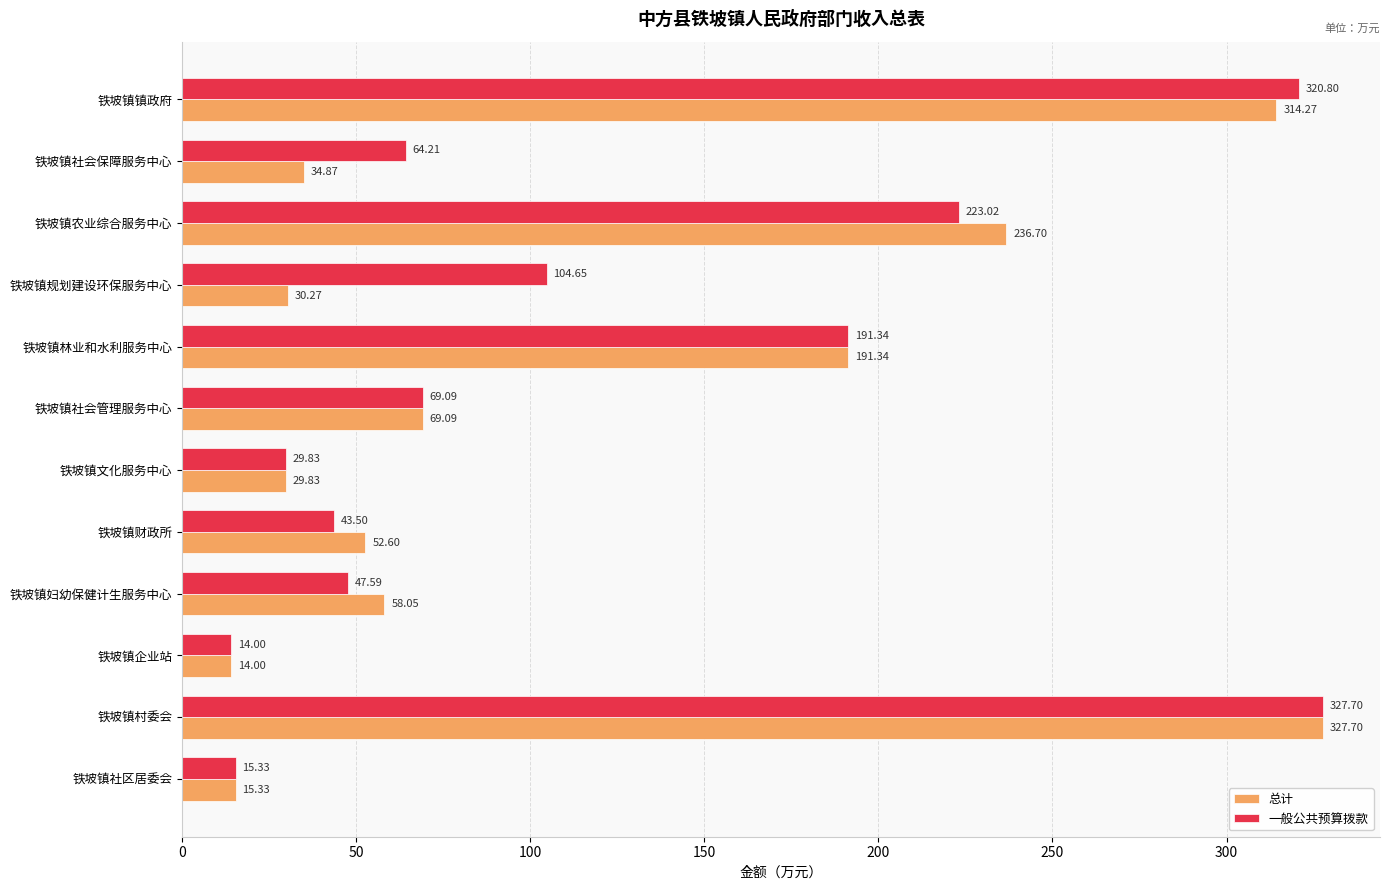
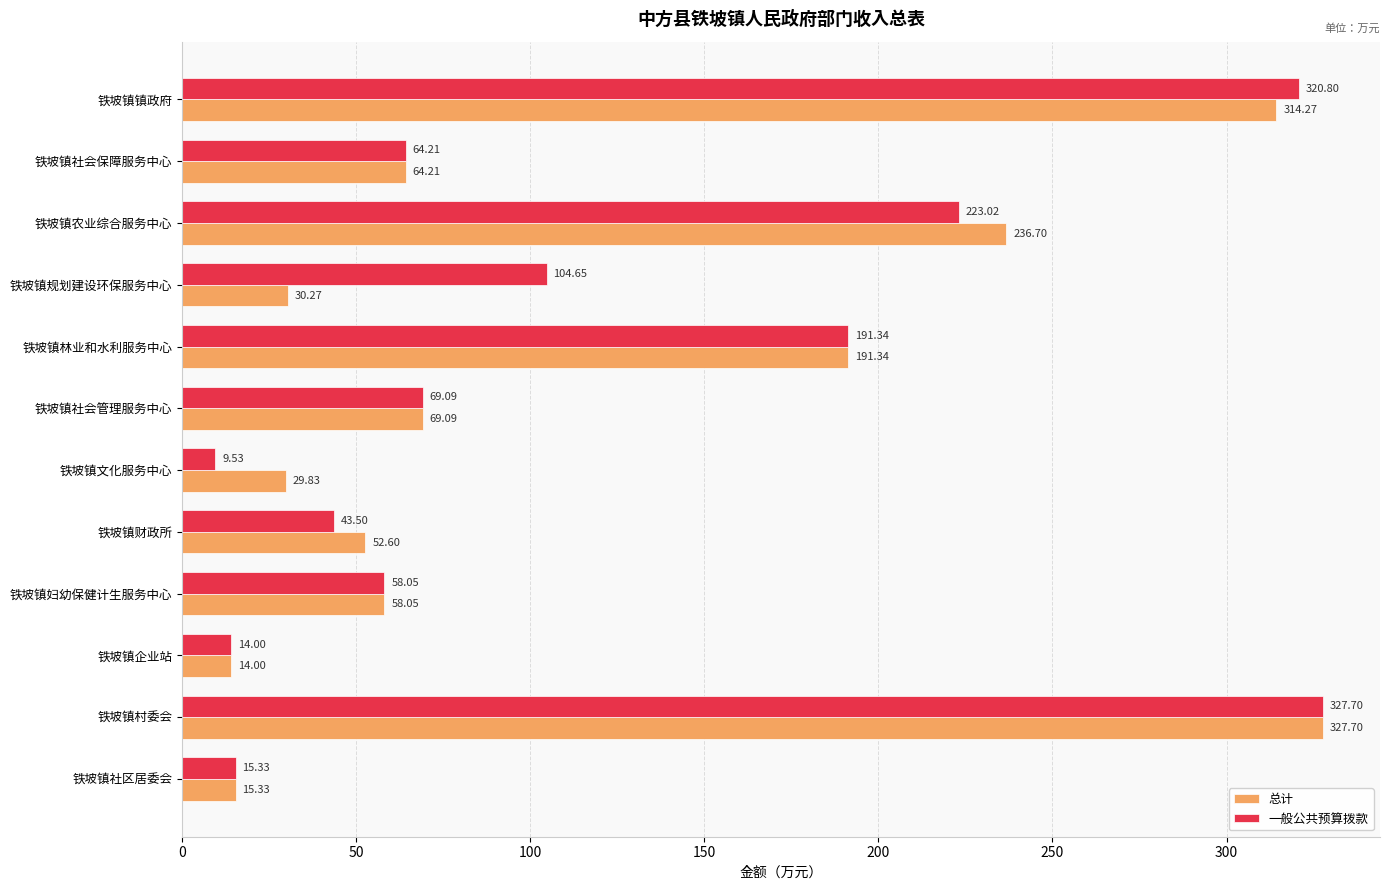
总计, 铁坡镇社会保障服务中心: 34.87 -> 64.21
一般公共预算拨款, 铁坡镇文化服务中心: 29.83 -> 9.53
一般公共预算拨款, 铁坡镇妇幼保健计生服务中心: 47.59 -> 58.05
